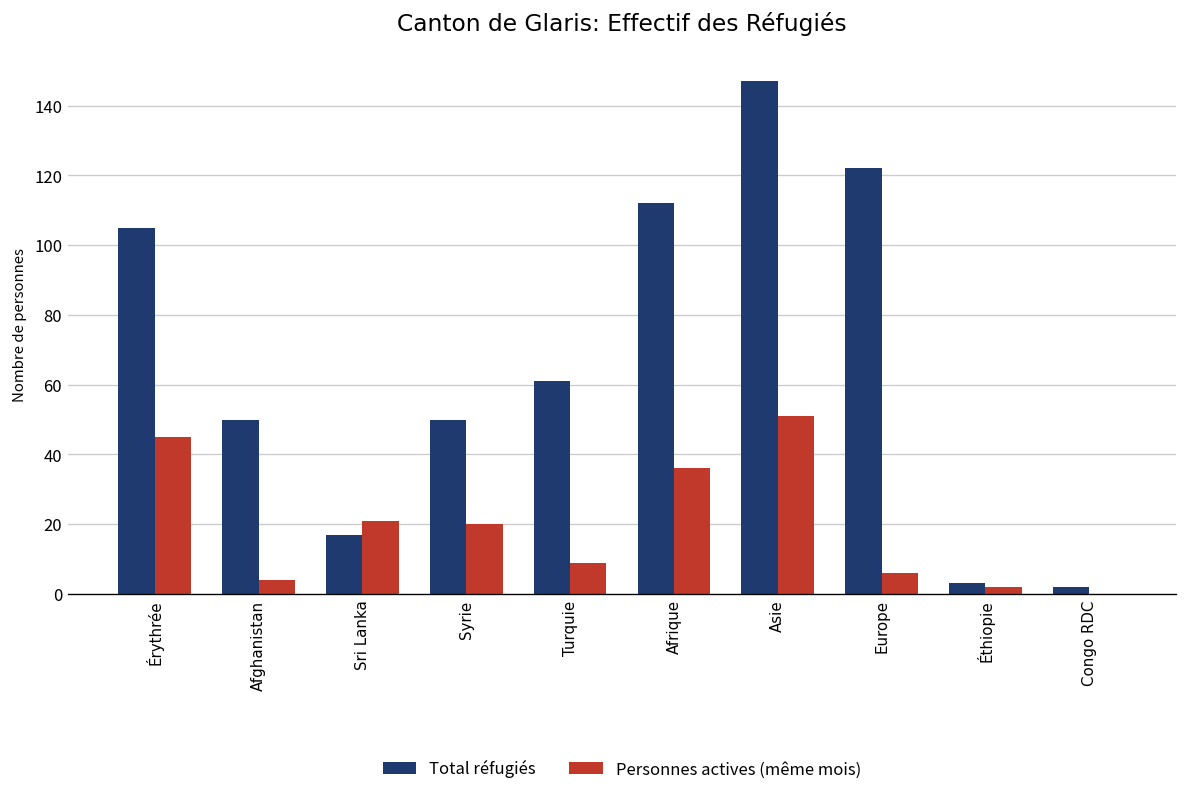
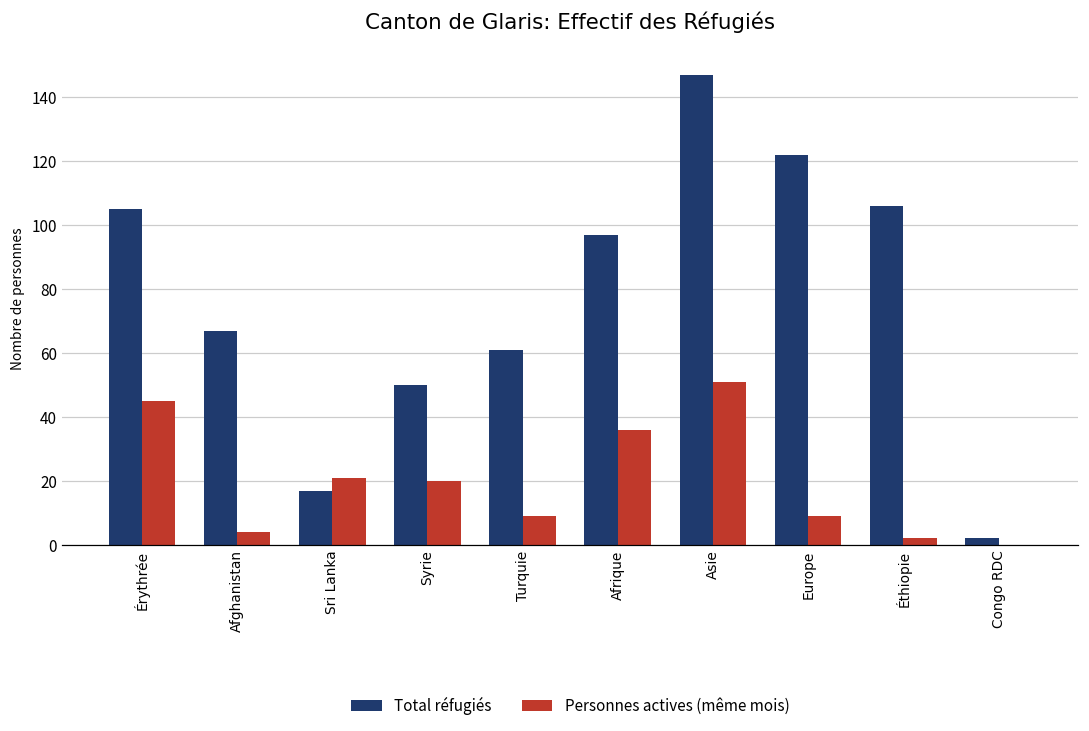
Total réfugiés, Afghanistan: 50 -> 67
Total réfugiés, Afrique: 112 -> 97
Personnes actives (même mois), Europe: 6 -> 9
Total réfugiés, Éthiopie: 3 -> 106
